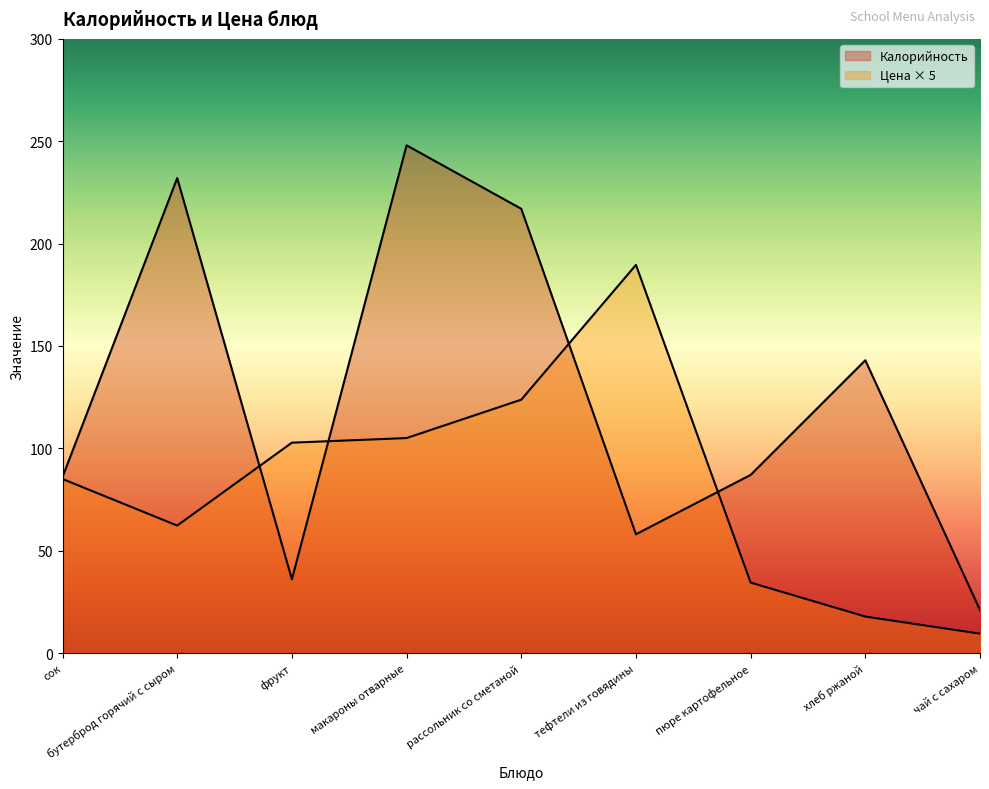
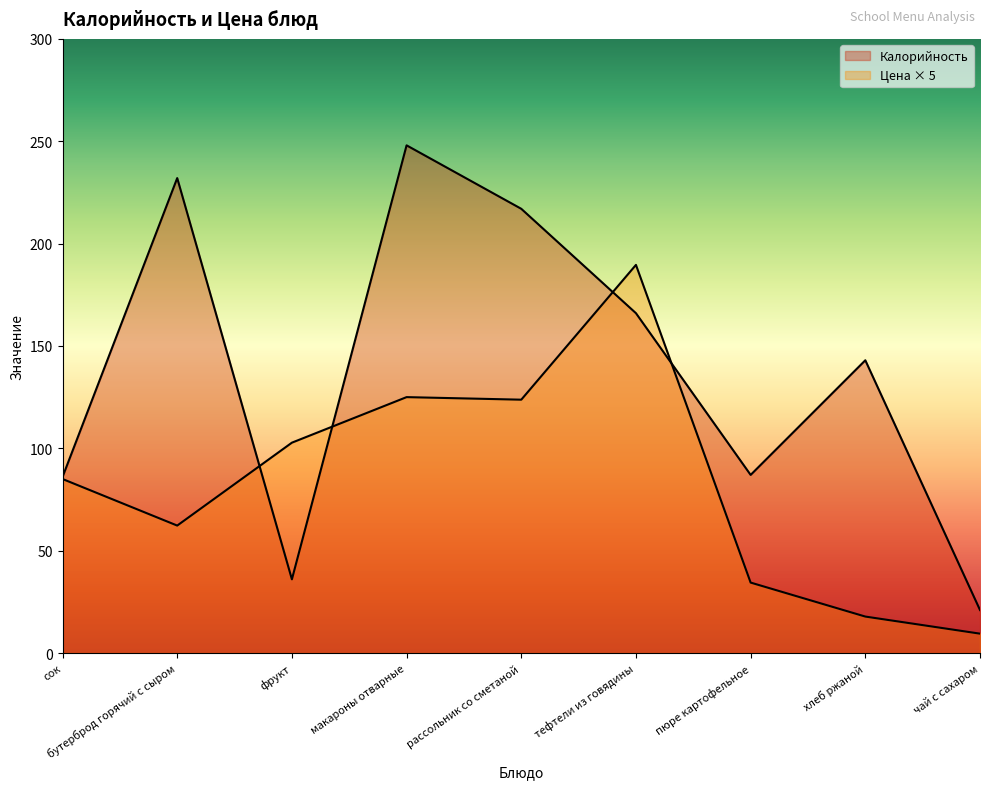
Цена × 5, макароны отварные: 105 -> 125
Калорийность, тефтели из говядины: 58 -> 166
